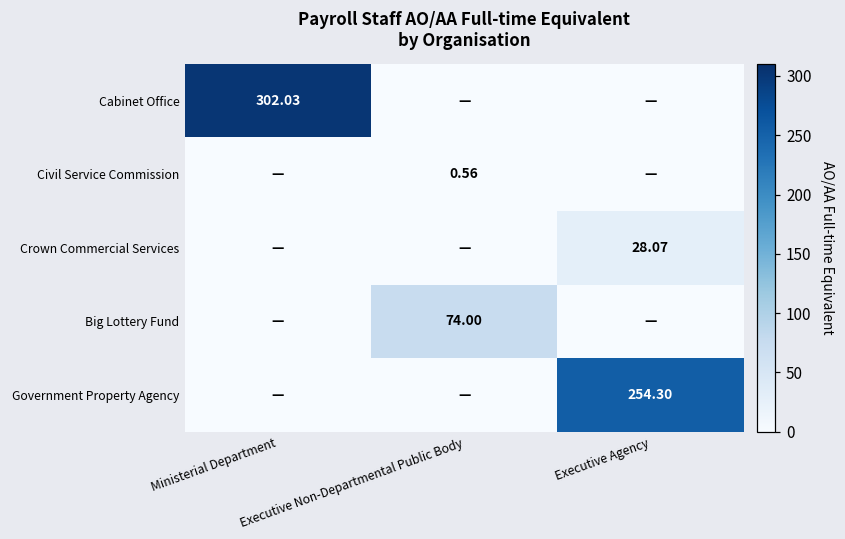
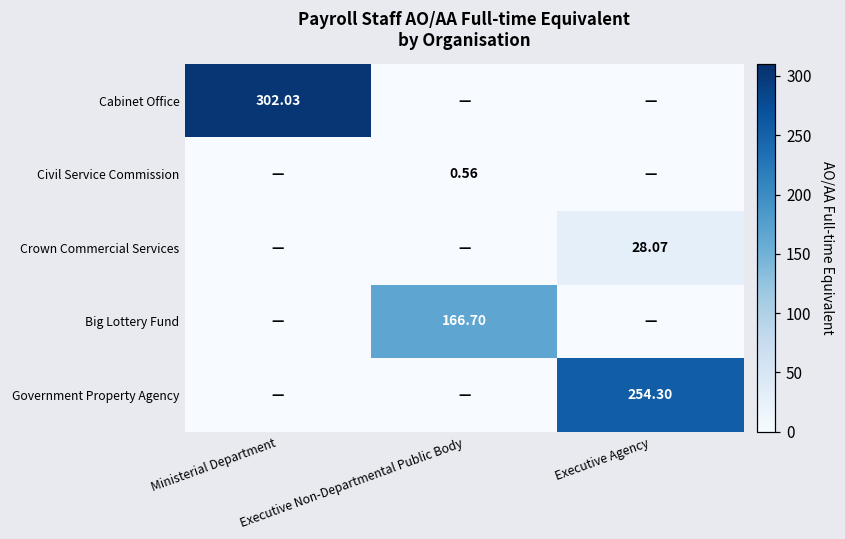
Big Lottery Fund, Executive Non-Departmental Public Body: 74.00 -> 166.70
